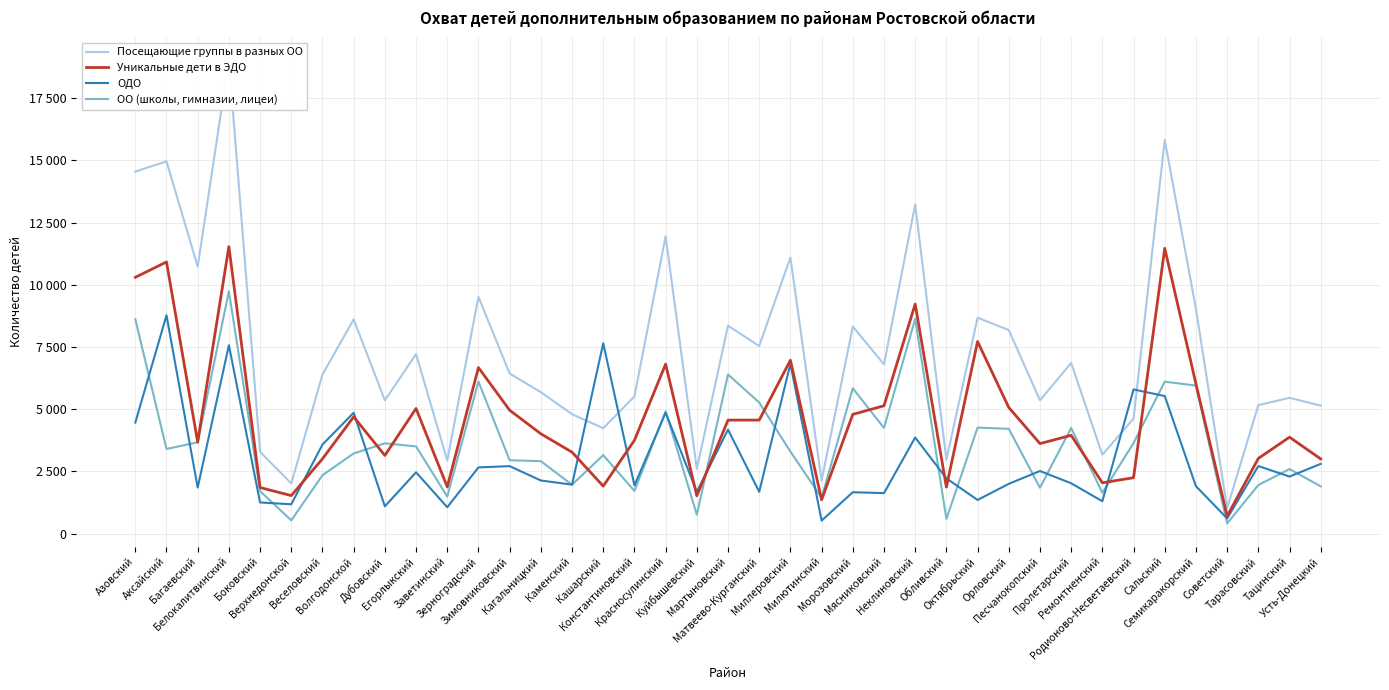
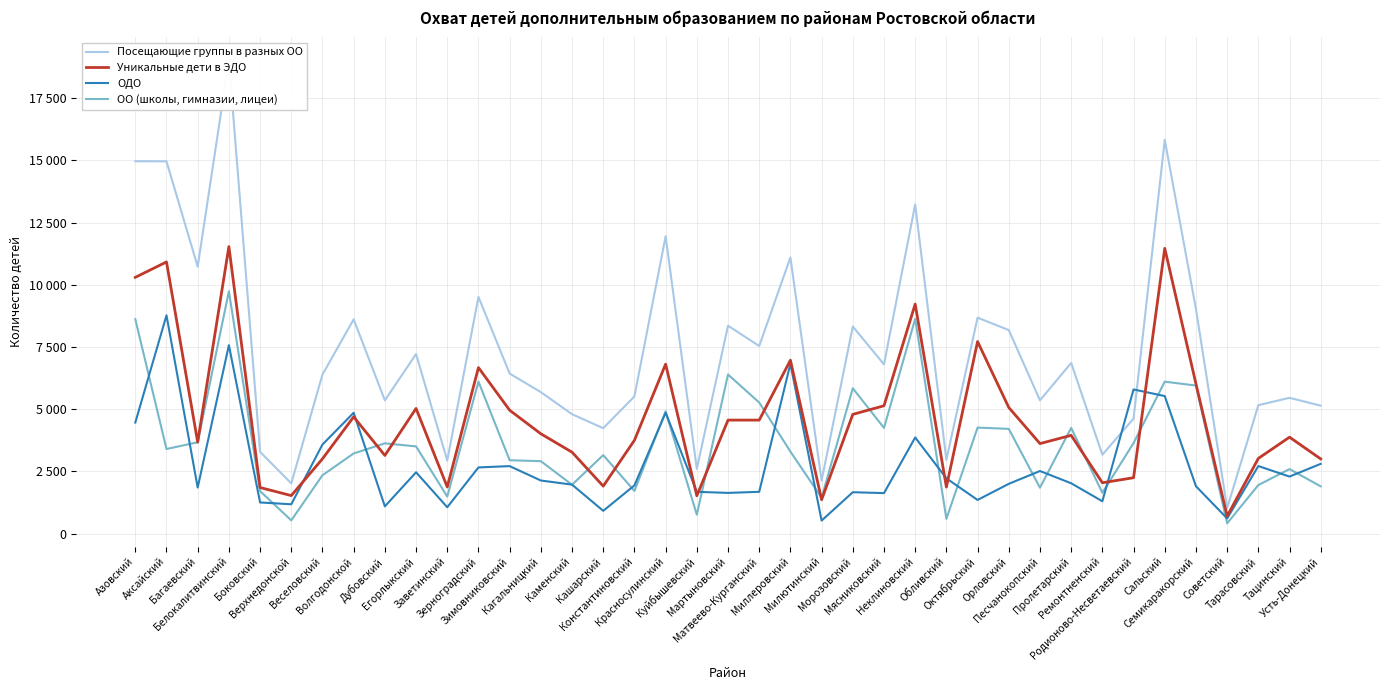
Посещающие группы в разных ОО, Азовский: 14500 -> 15000
ОДО, Кашарский: 7700 -> 900
ОДО, Мартыновский: 4200 -> 1600
